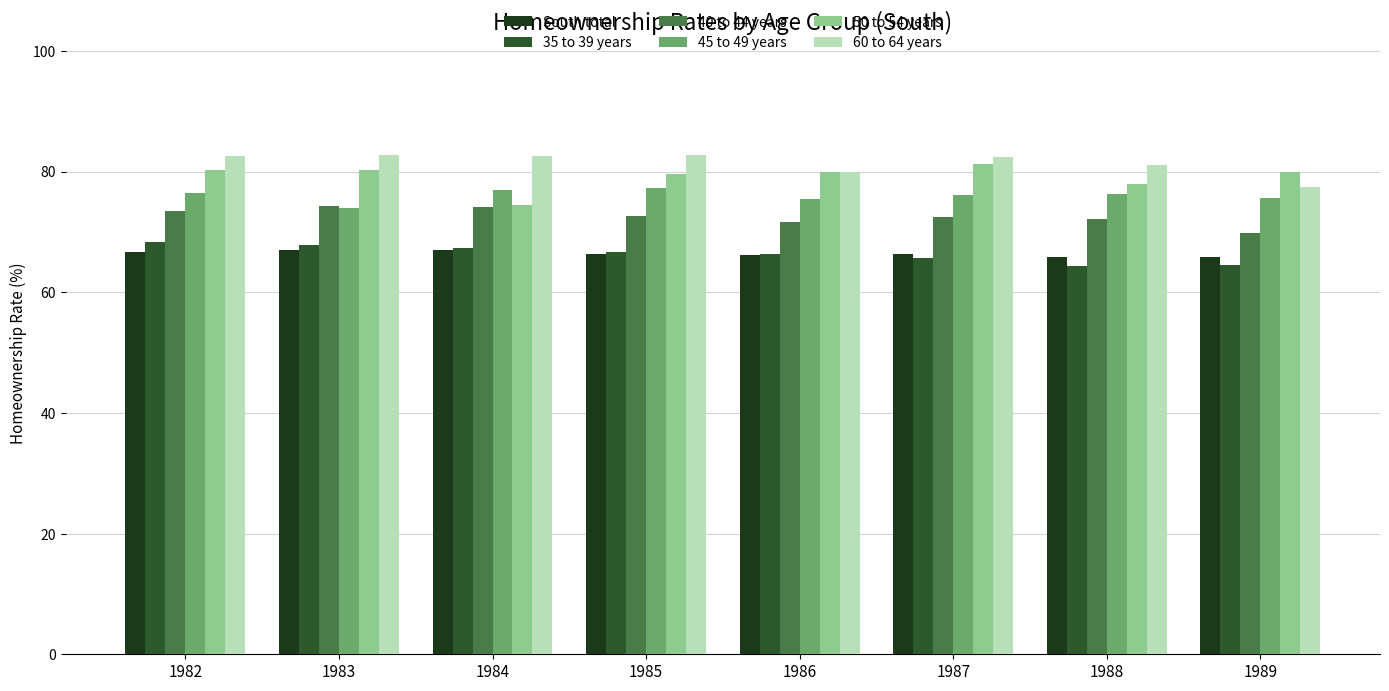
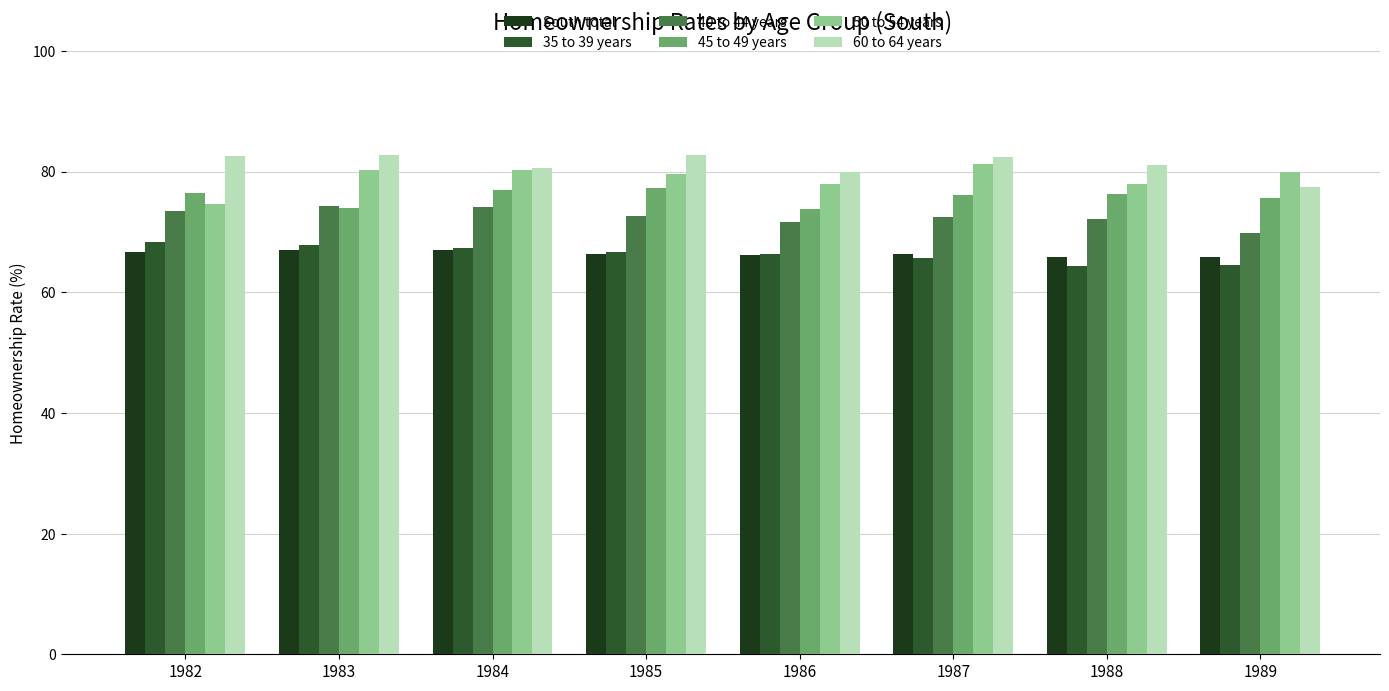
50 to 54 years, 1982: 80 -> 75
50 to 54 years, 1984: 75 -> 80
60 to 64 years, 1984: 83 -> 81
45 to 49 years, 1986: 75 -> 74
50 to 54 years, 1986: 80 -> 78
